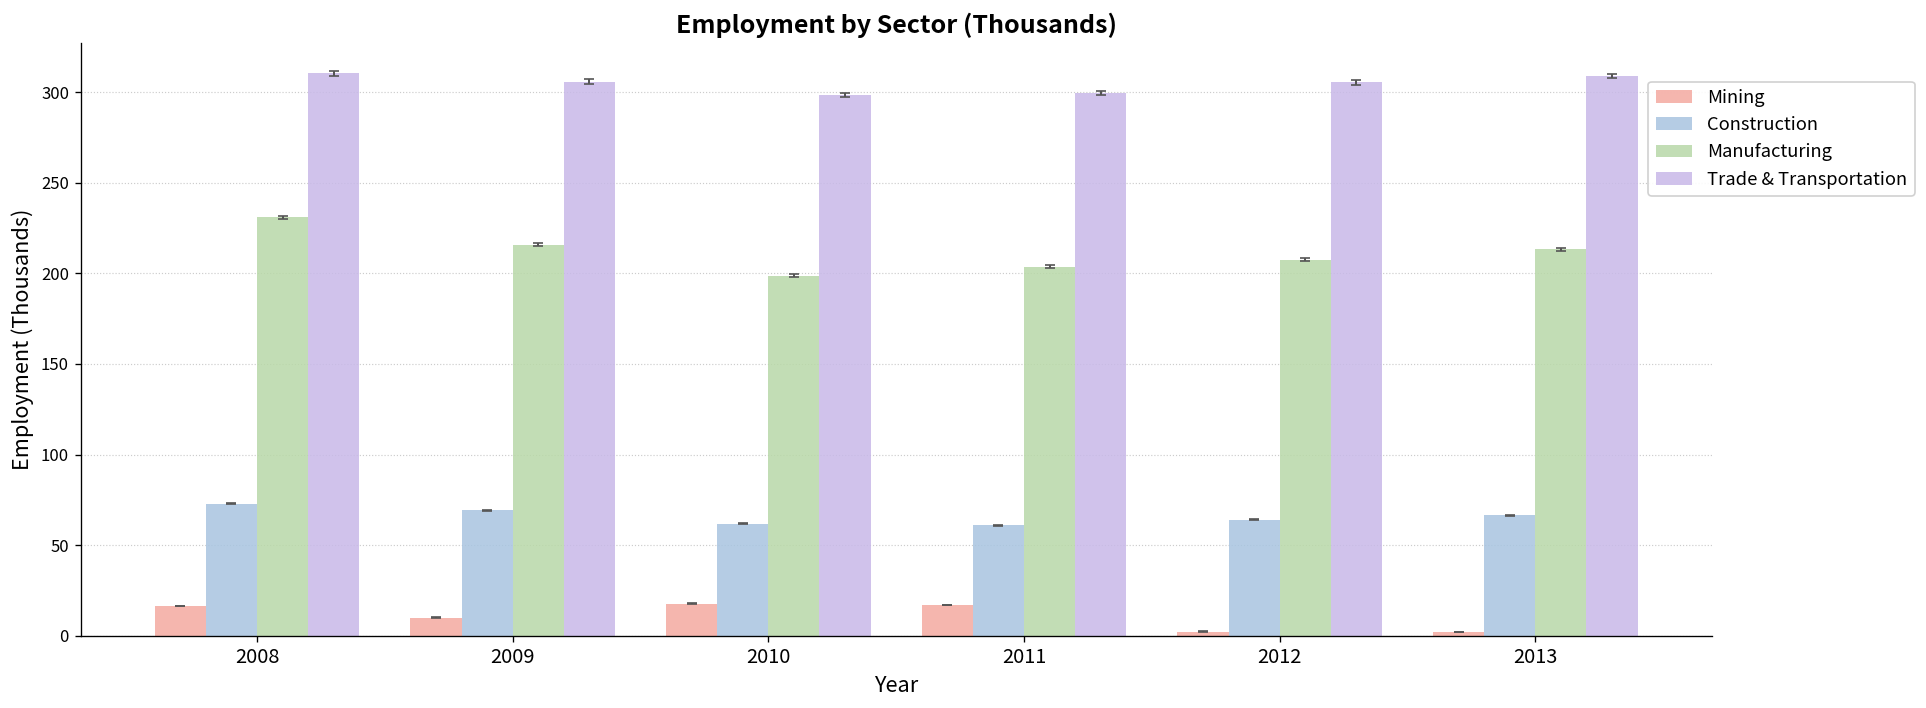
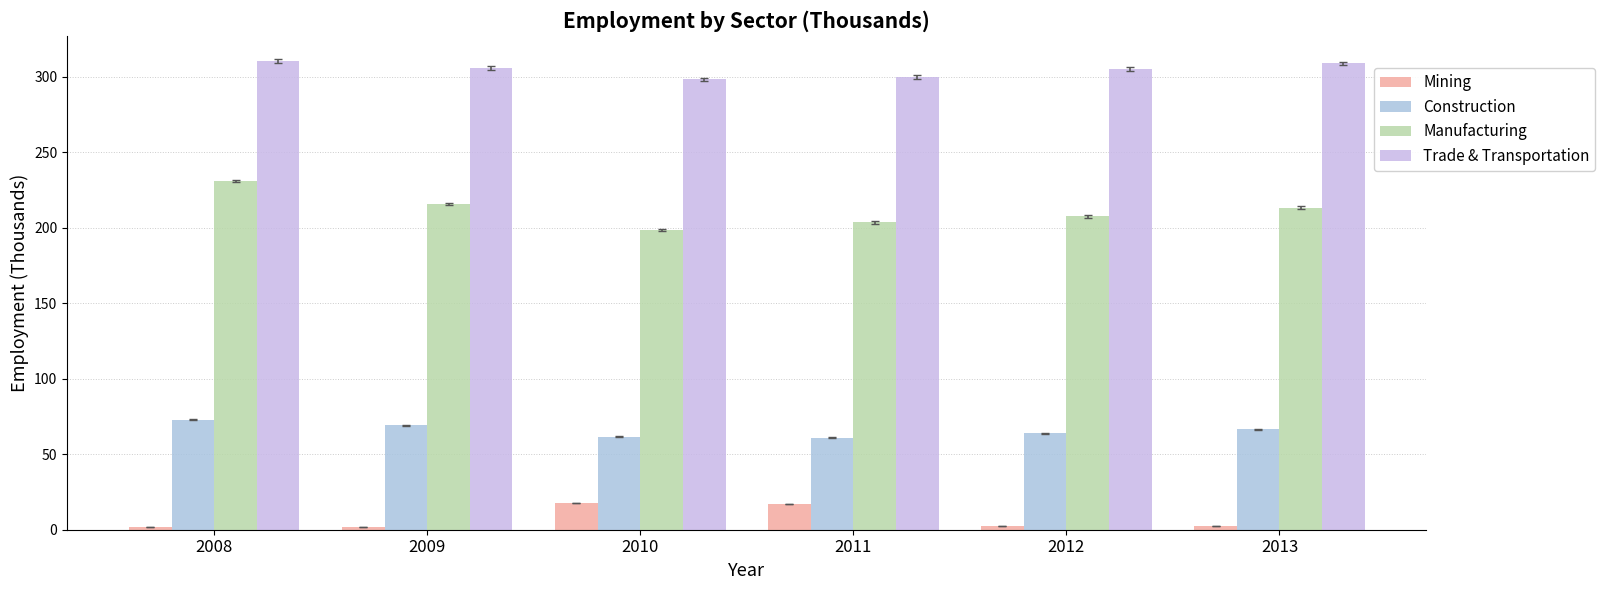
Mining, 2008: 17 -> 2
Mining, 2009: 10 -> 2
